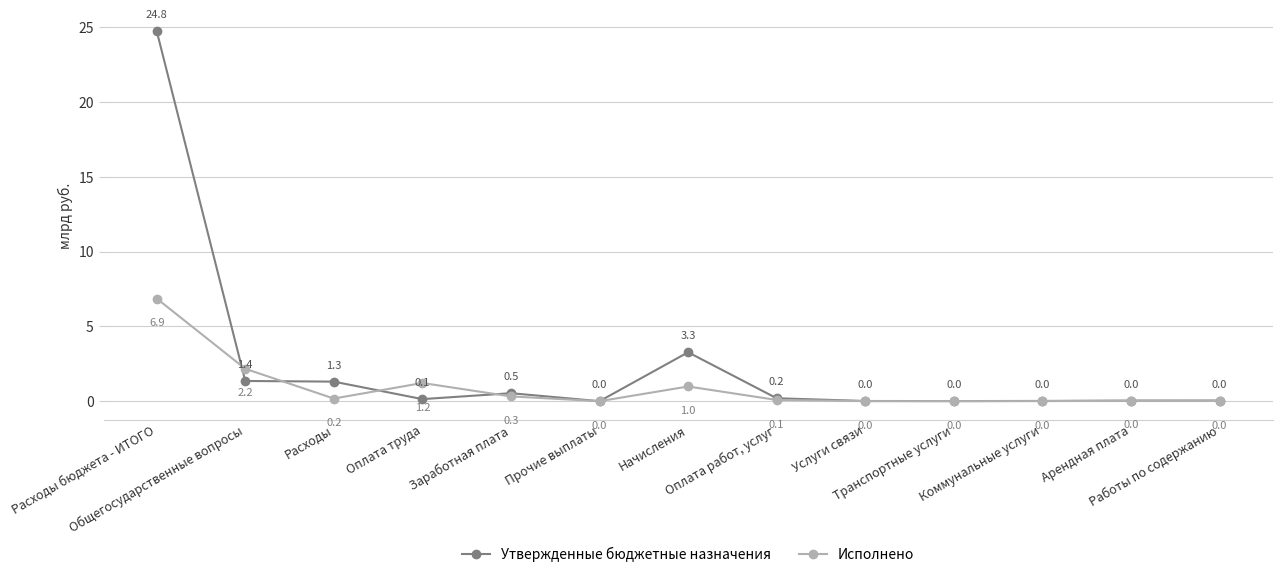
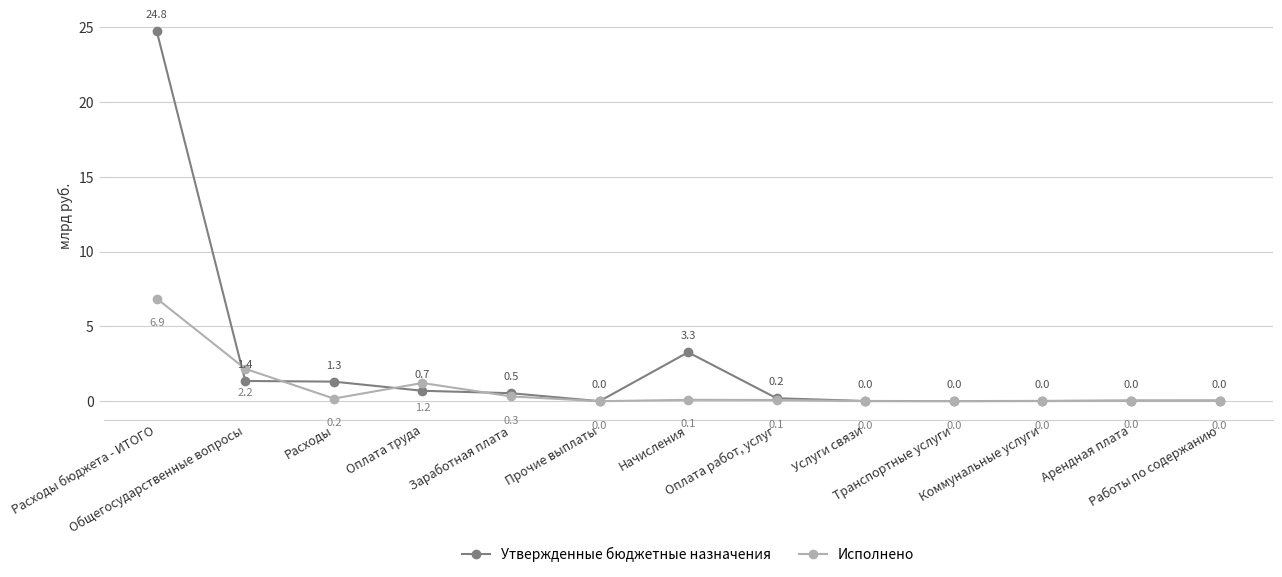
Утвержденные бюджетные назначения, Оплата труда: 0.1 -> 0.7
Исполнено, Начисления: 1.0 -> 0.1
